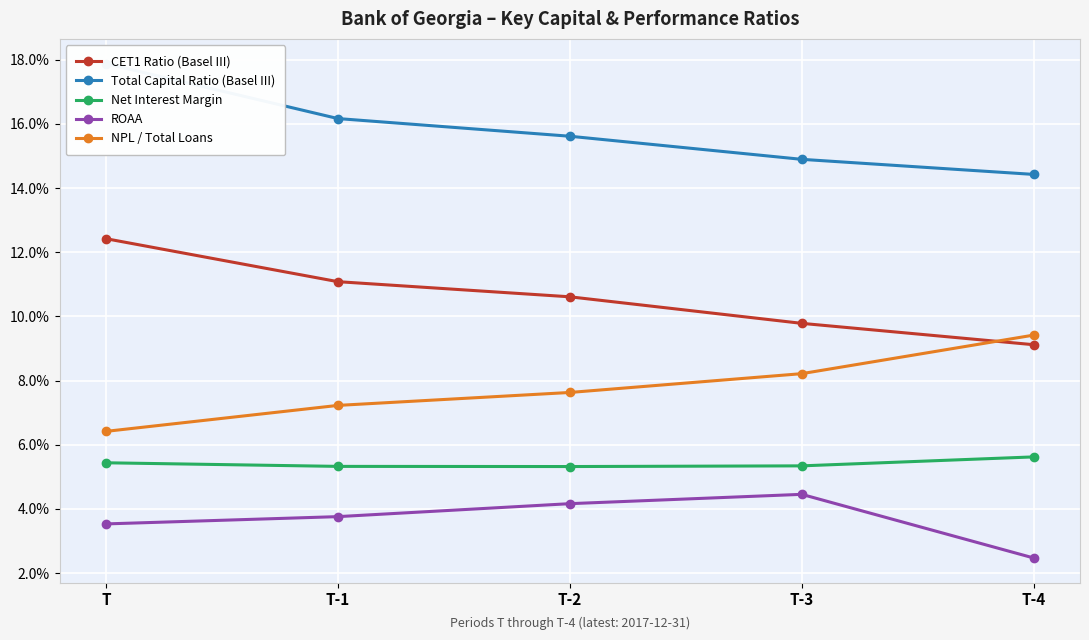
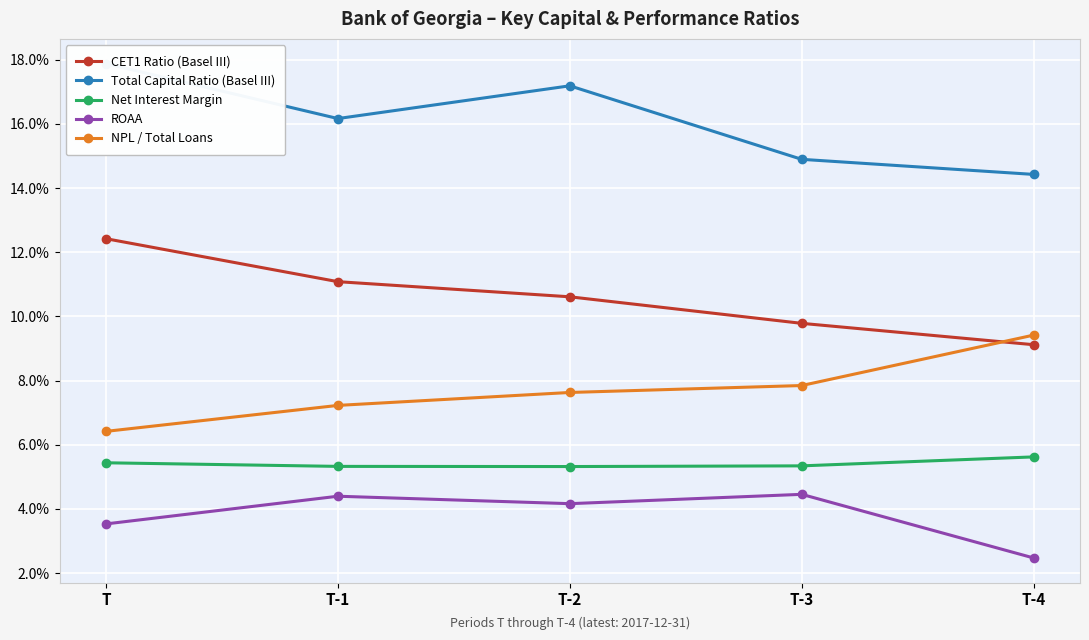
ROAA, T-1: 3.8% -> 4.4%
Total Capital Ratio (Basel III), T-2: 15.6% -> 17.2%
NPL / Total Loans, T-3: 8.2% -> 7.8%
